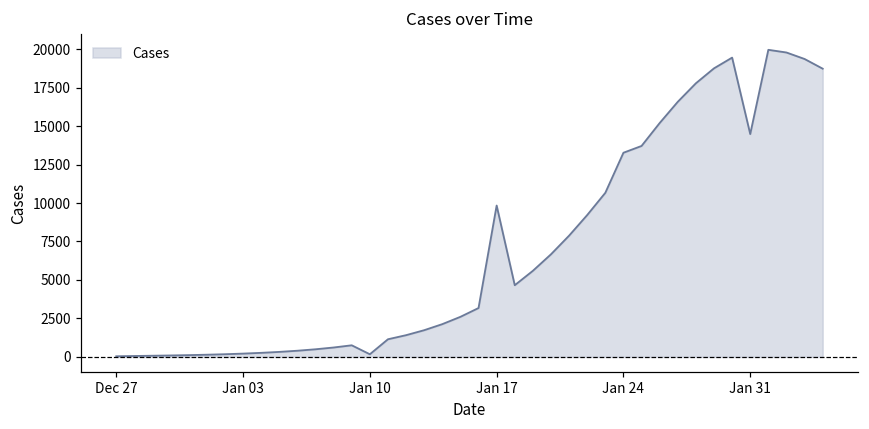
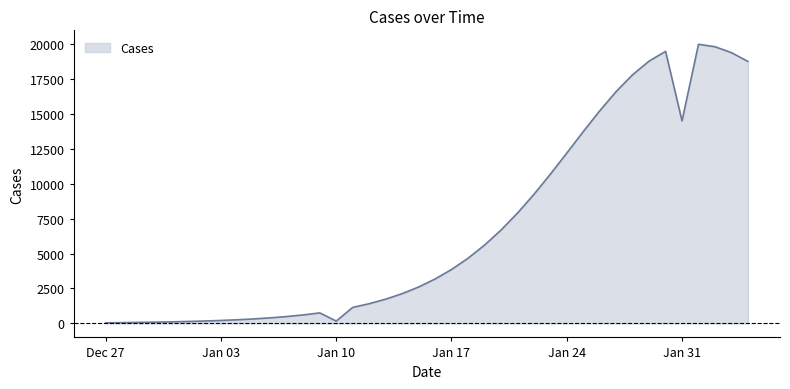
Jan 17: 9800 -> 3900
Jan 24: 13300 -> 12200
